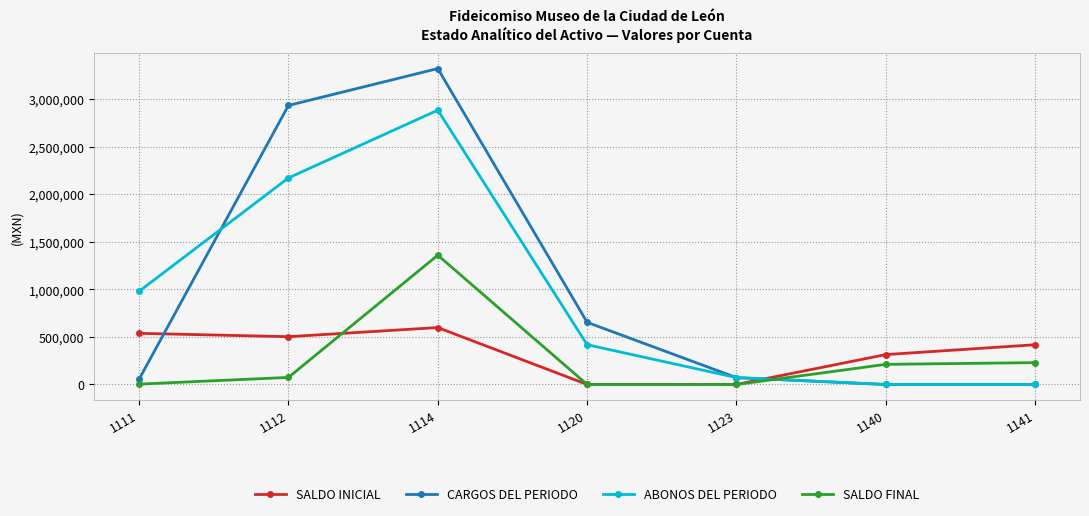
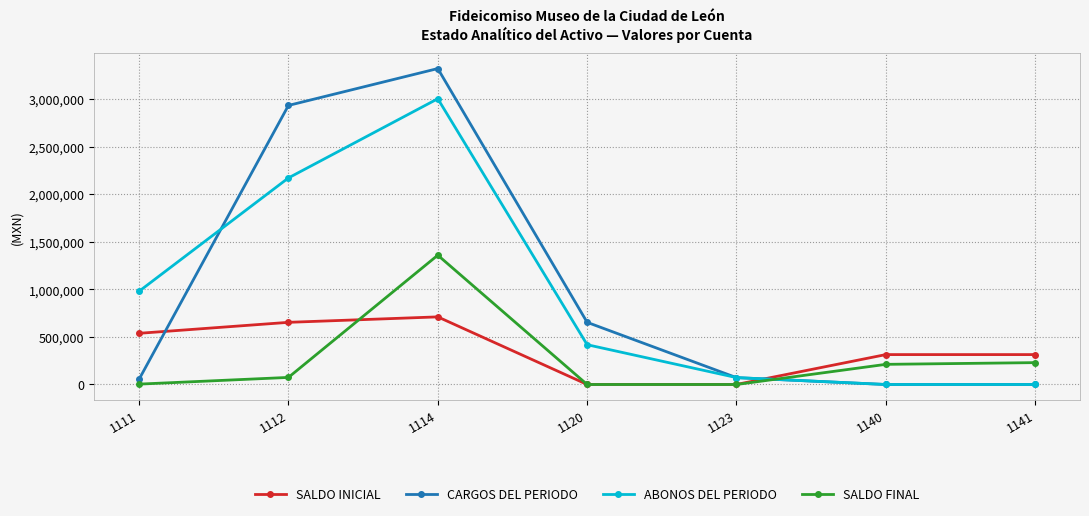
SALDO INICIAL, 1112: 500,000 -> 700,000
SALDO INICIAL, 1114: 600,000 -> 700,000
ABONOS DEL PERIODO, 1114: 2,900,000 -> 3,000,000
SALDO INICIAL, 1141: 400,000 -> 300,000
